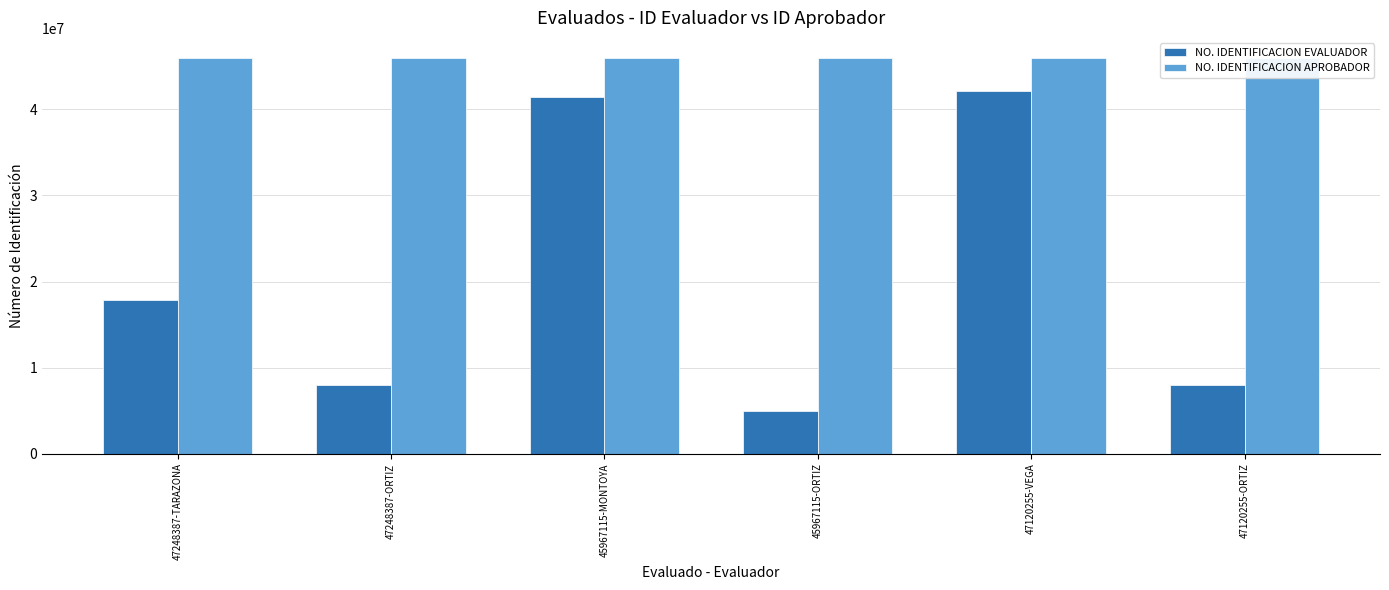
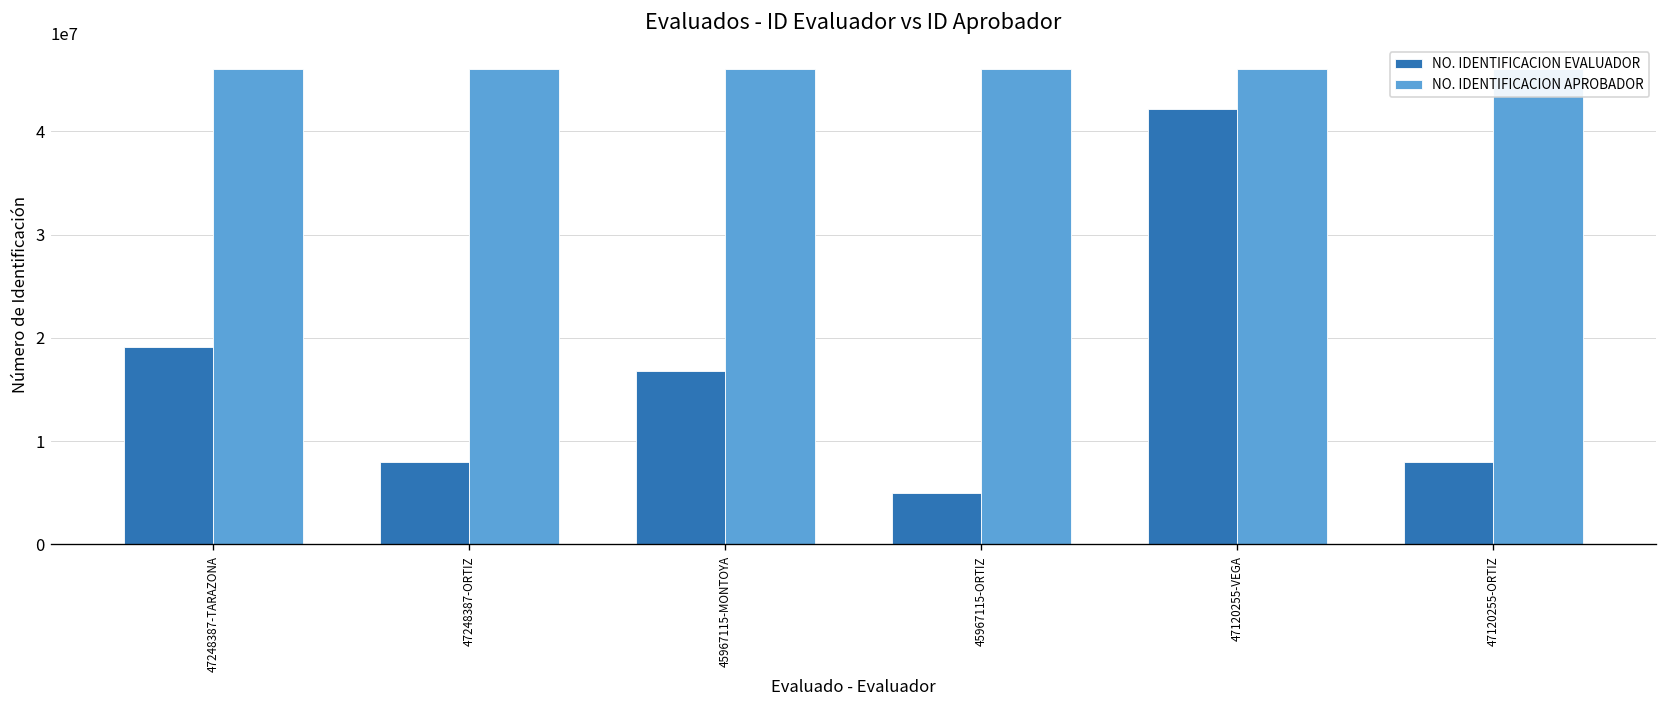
NO. IDENTIFICACION EVALUADOR, 47248387-TARAZONA: 18000000 -> 19000000
NO. IDENTIFICACION EVALUADOR, 45967115-MONTOYA: 41000000 -> 17000000
